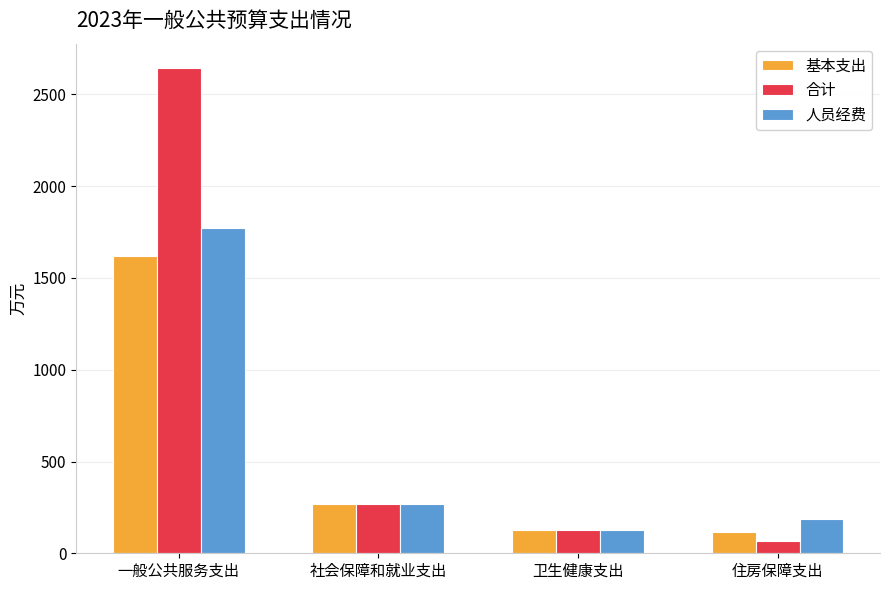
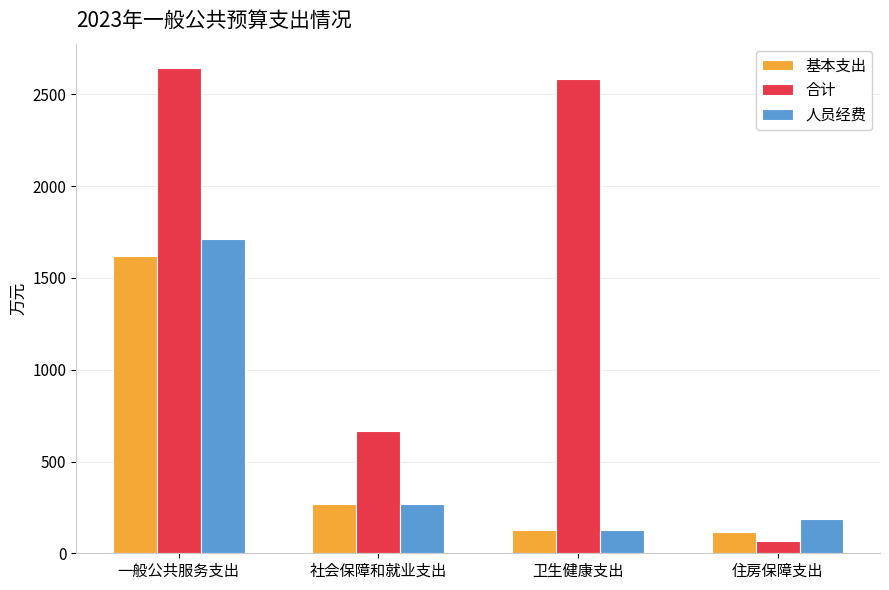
人员经费, 一般公共服务支出: 1770 -> 1710
合计, 社会保障和就业支出: 270 -> 660
合计, 卫生健康支出: 120 -> 2590
